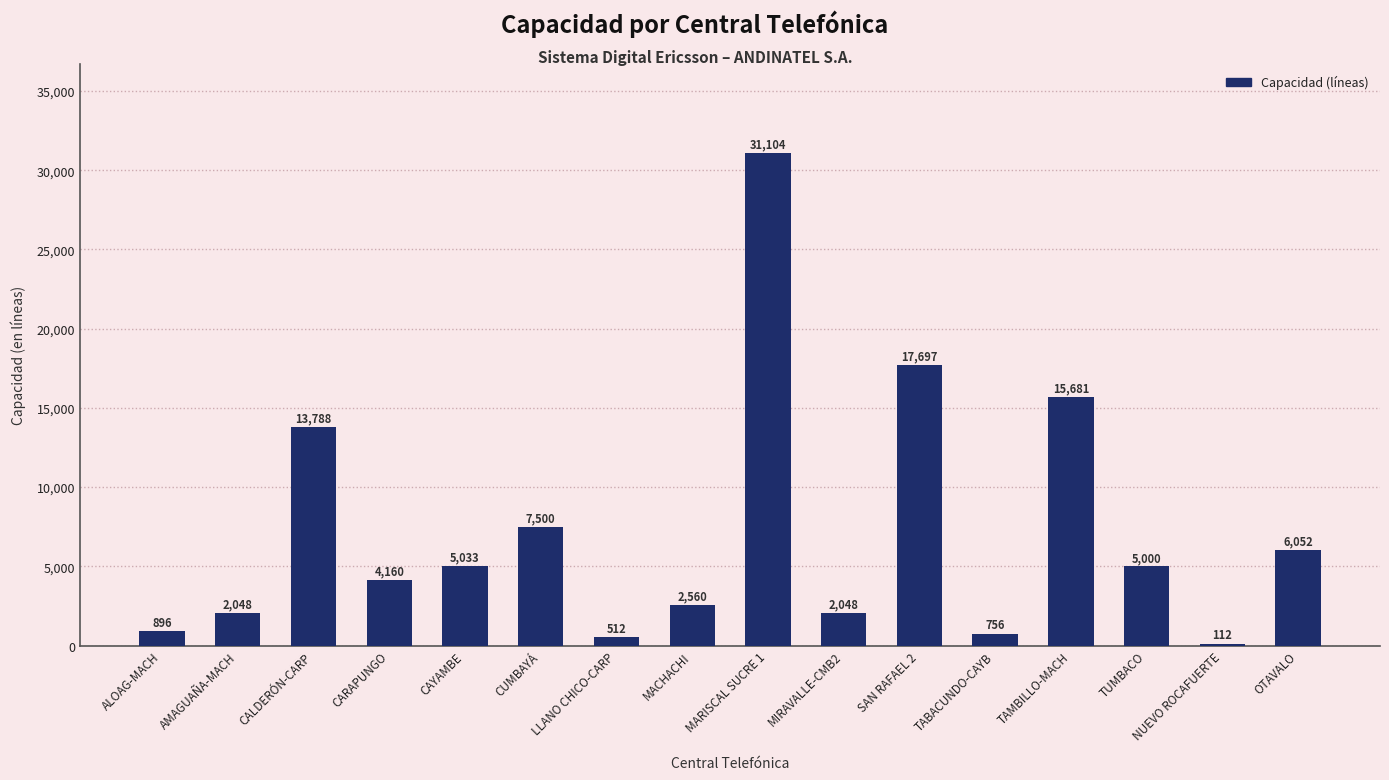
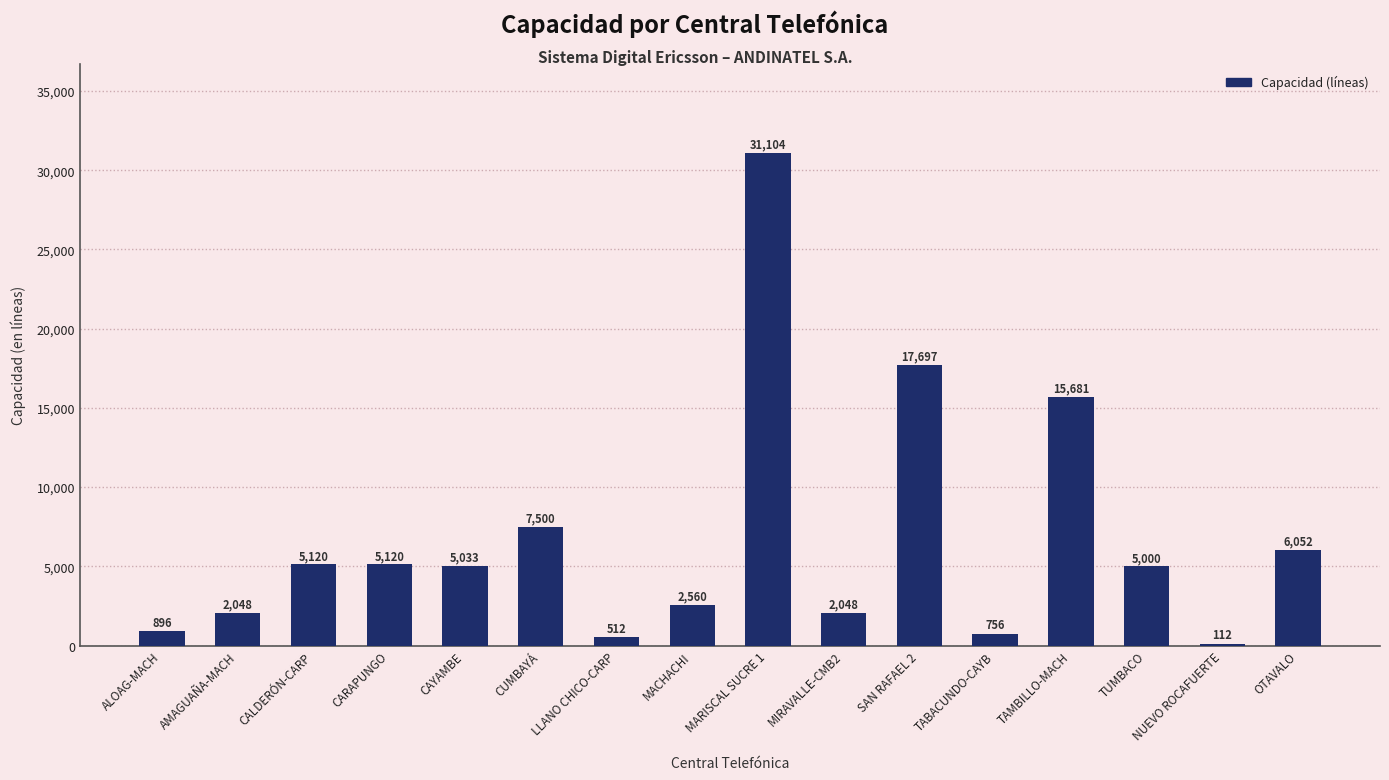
CALDERÓN-CARP: 13,788 -> 5,120
CARAPUNGO: 4,160 -> 5,120
